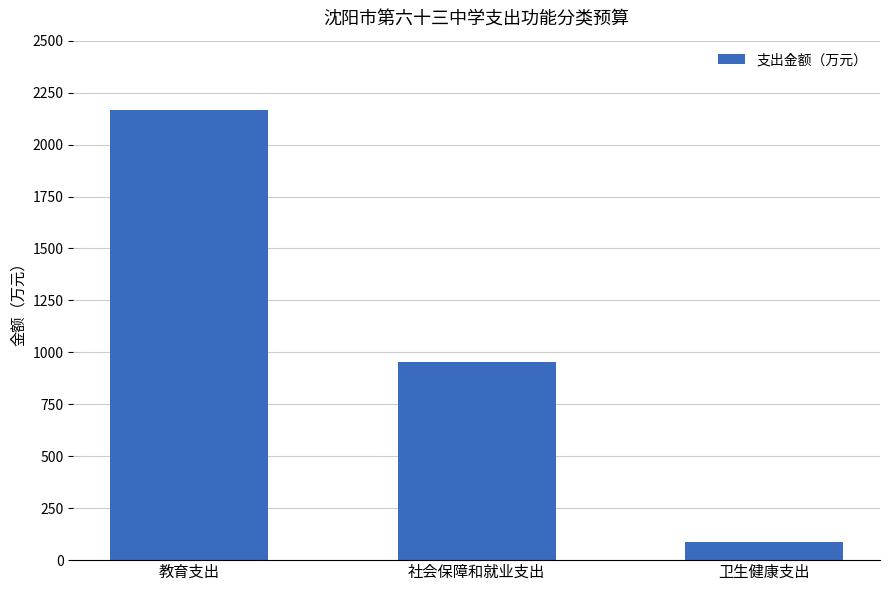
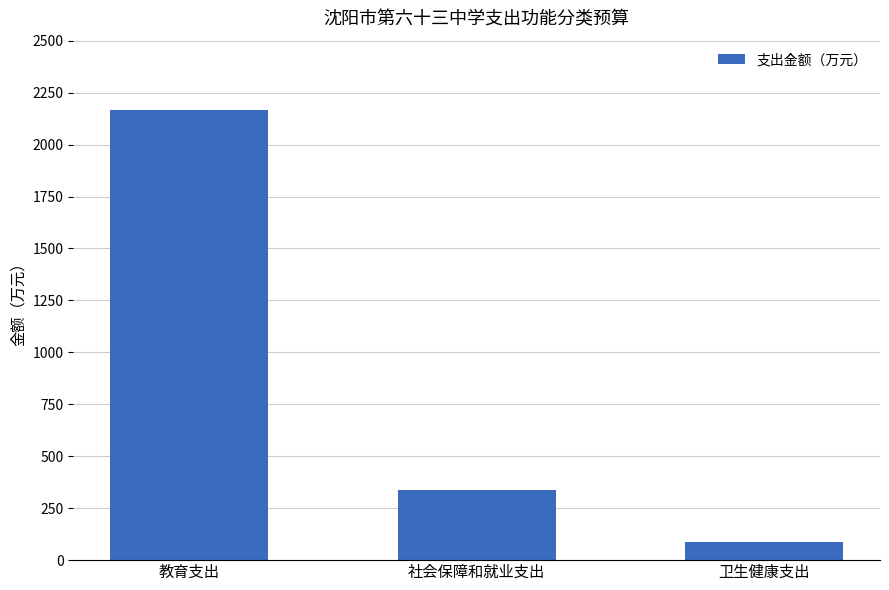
社会保障和就业支出: 950 -> 340
